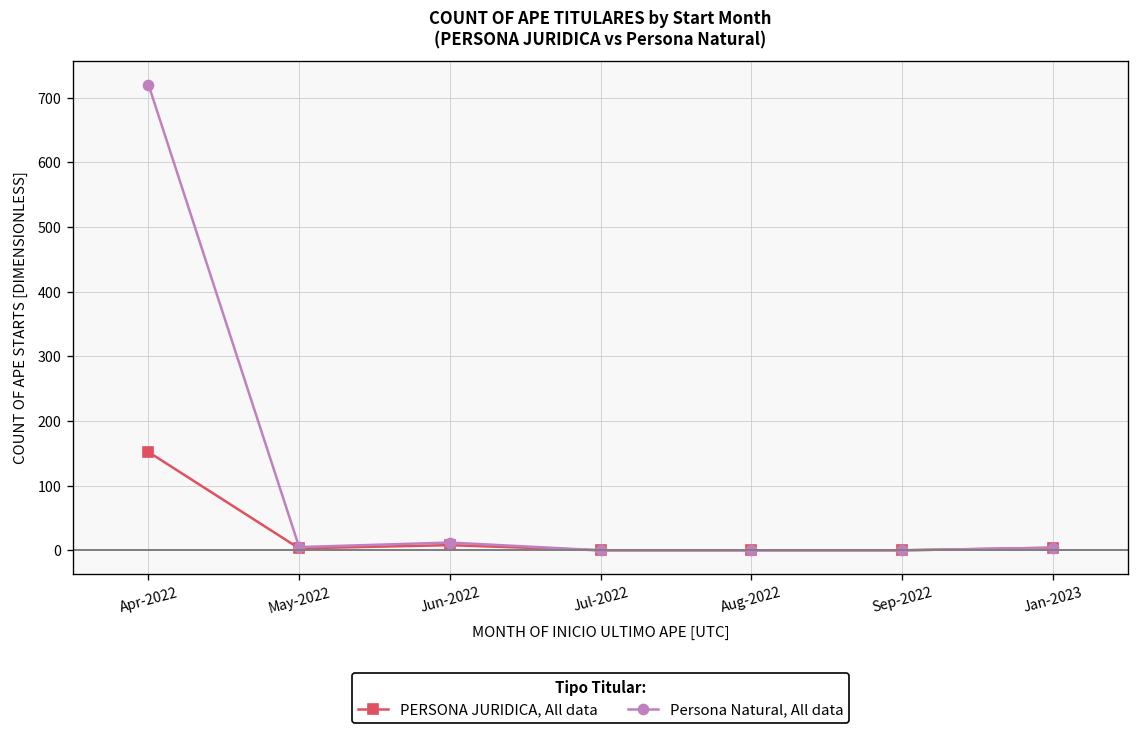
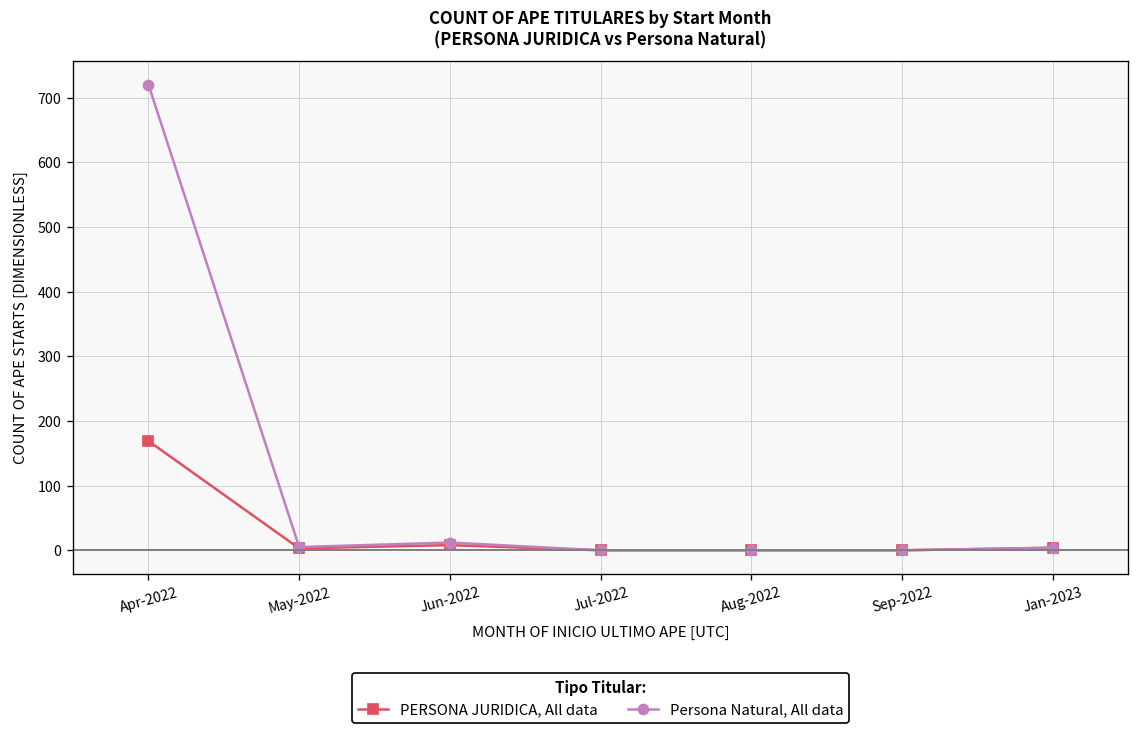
PERSONA JURIDICA, All data, Apr-2022: 150 -> 170
